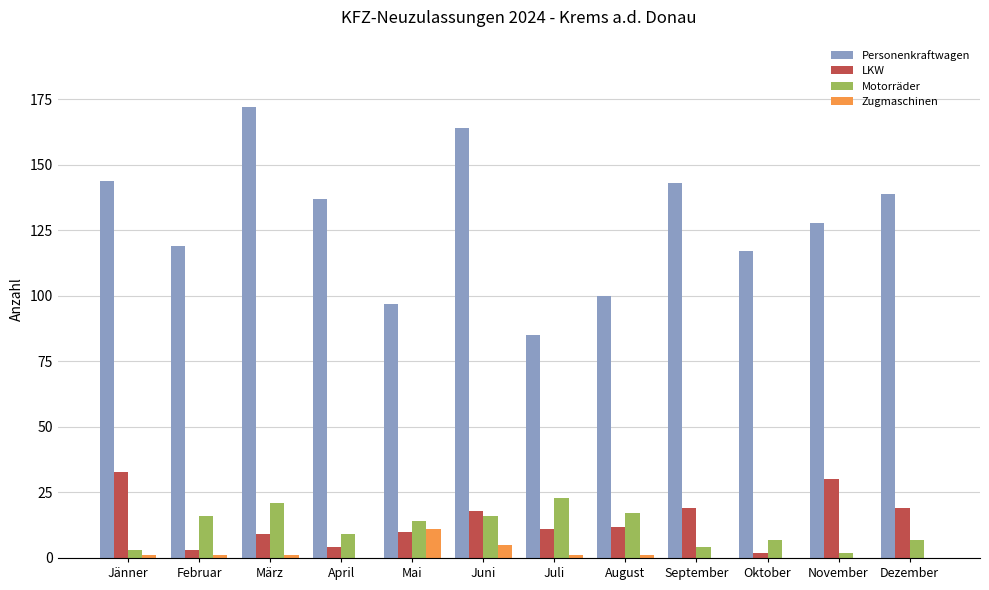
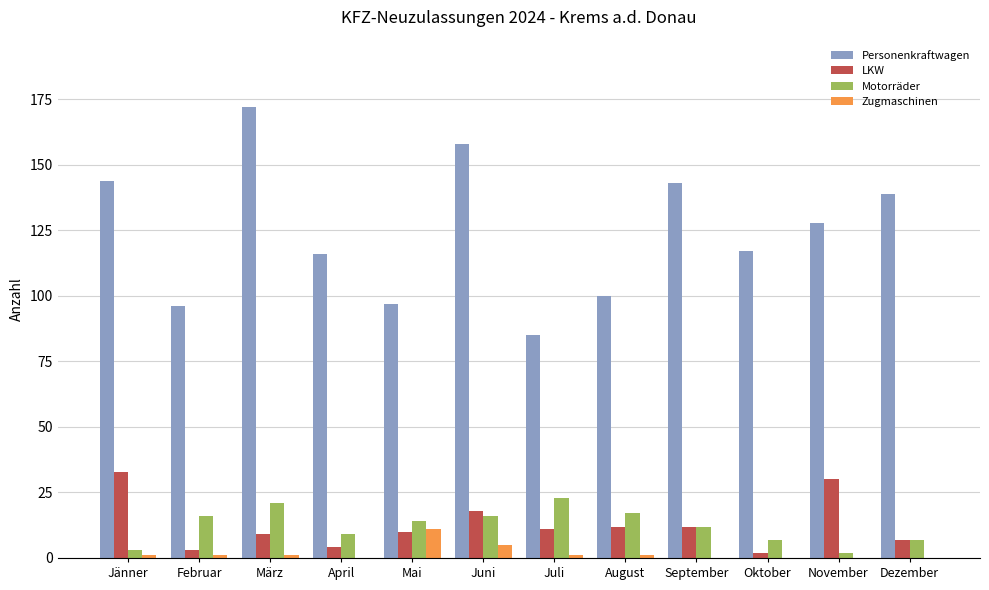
Personenkraftwagen, Februar: 119 -> 96
Personenkraftwagen, April: 137 -> 116
Personenkraftwagen, Juni: 164 -> 158
LKW, September: 19 -> 12
Motorräder, September: 4 -> 12
LKW, Dezember: 19 -> 7
